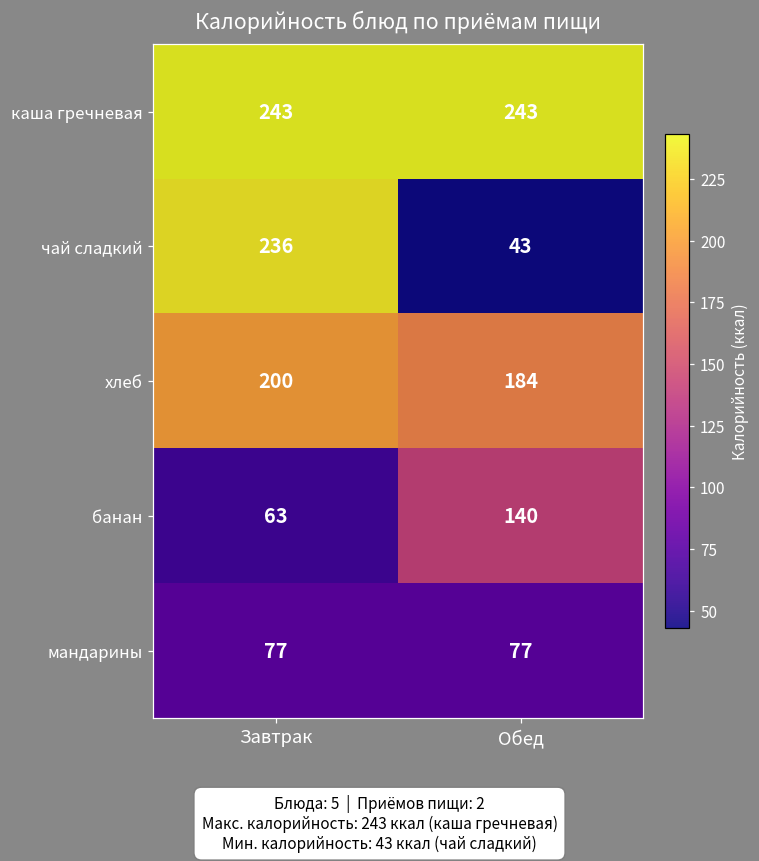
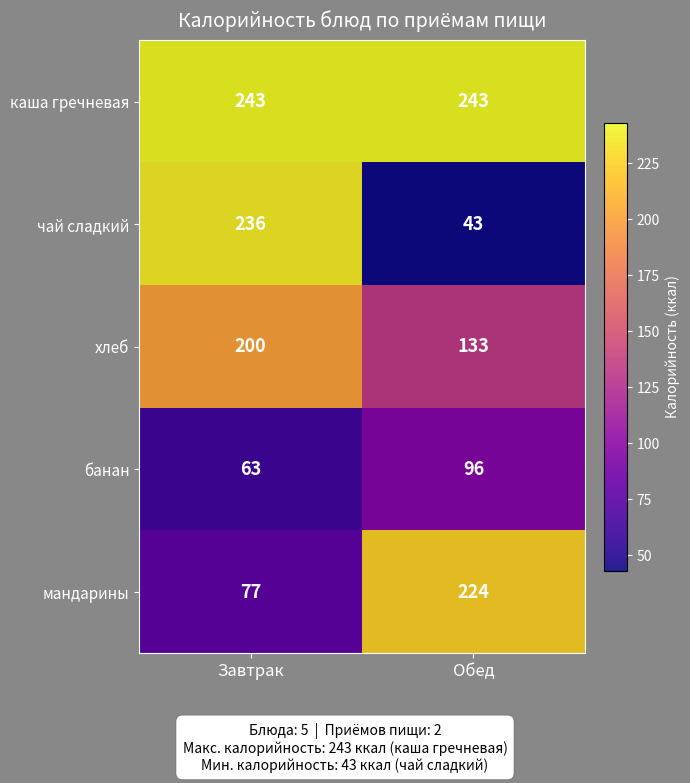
хлеб, Обед: 184 -> 133
банан, Обед: 140 -> 96
мандарины, Обед: 77 -> 224
